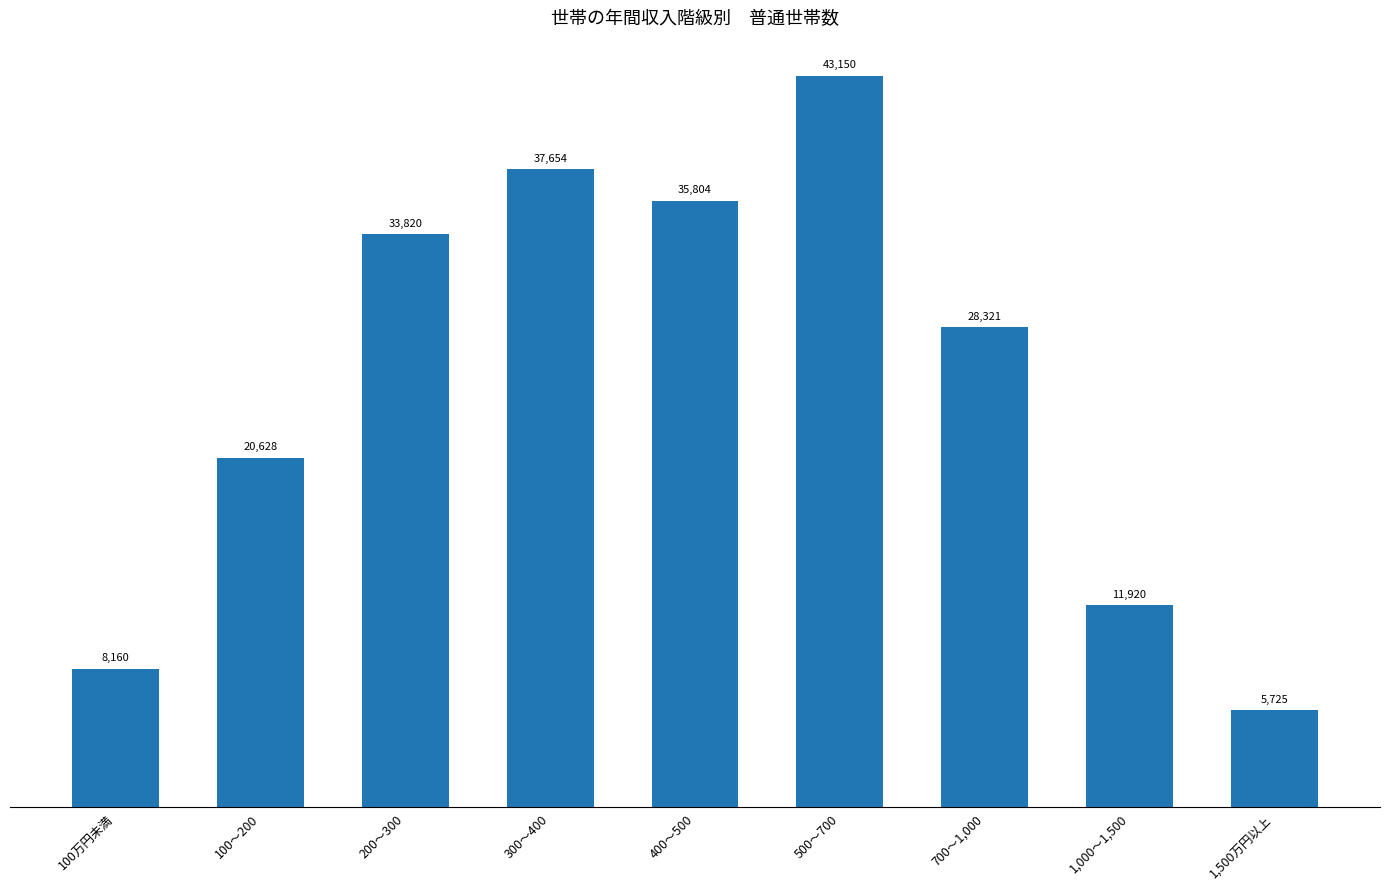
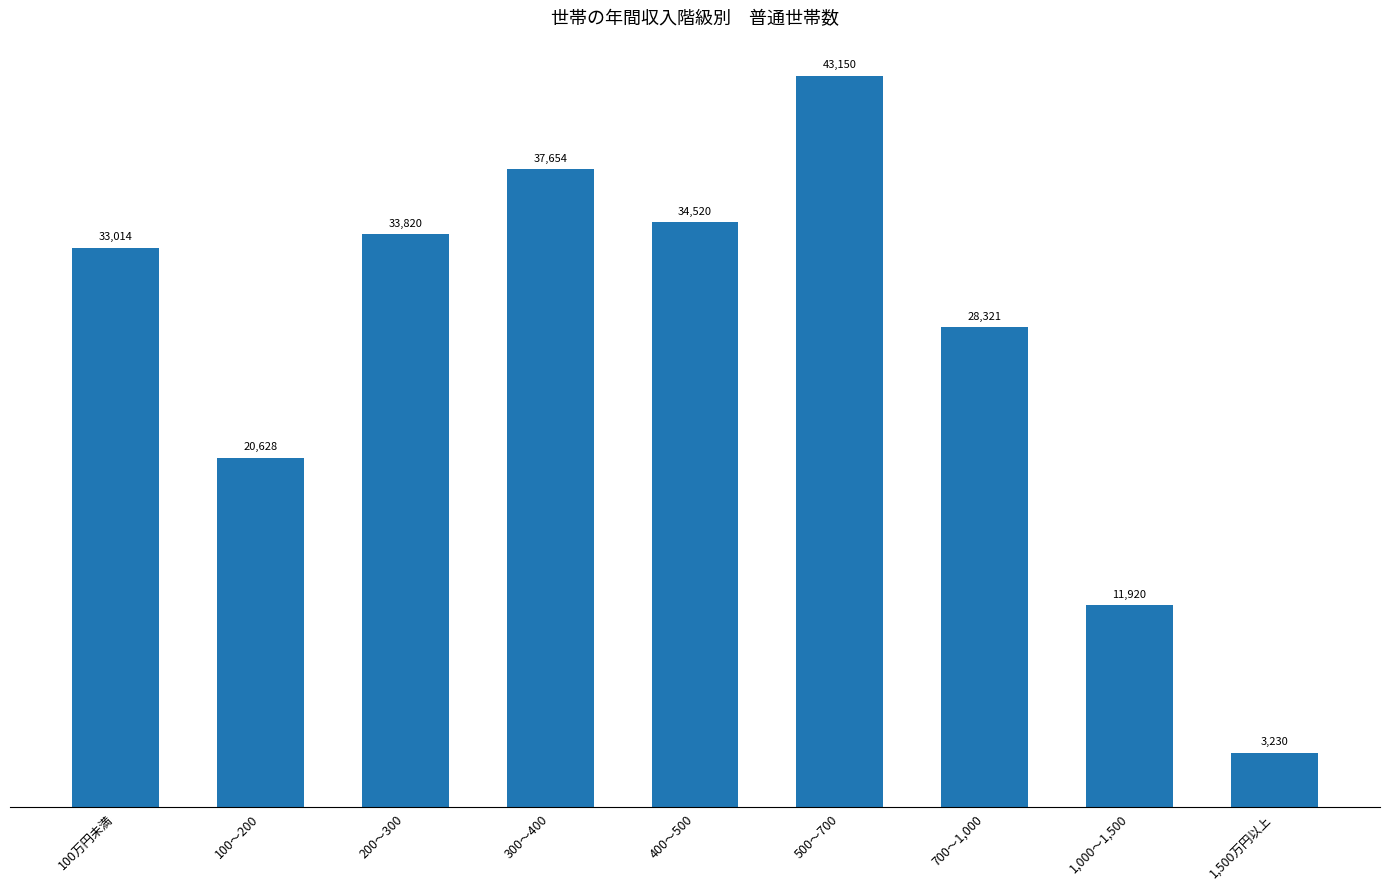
100万円未満: 8,160 -> 33,014
400～500: 35,804 -> 34,520
1,500万円以上: 5,725 -> 3,230
